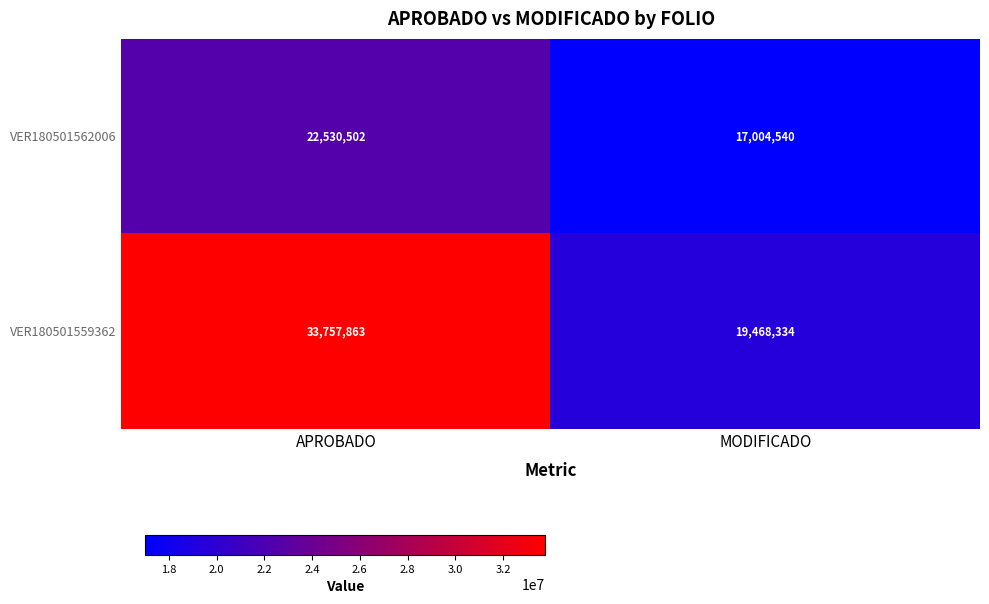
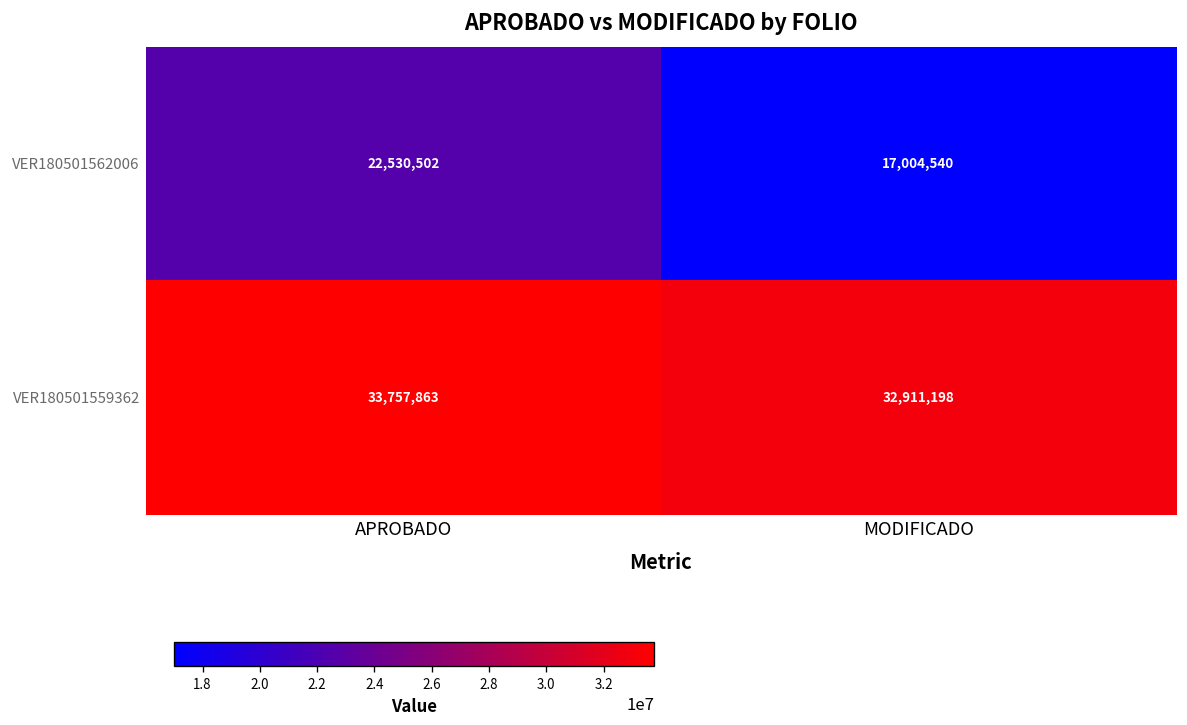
VER180501559362, MODIFICADO: 19,468,334 -> 32,911,198
